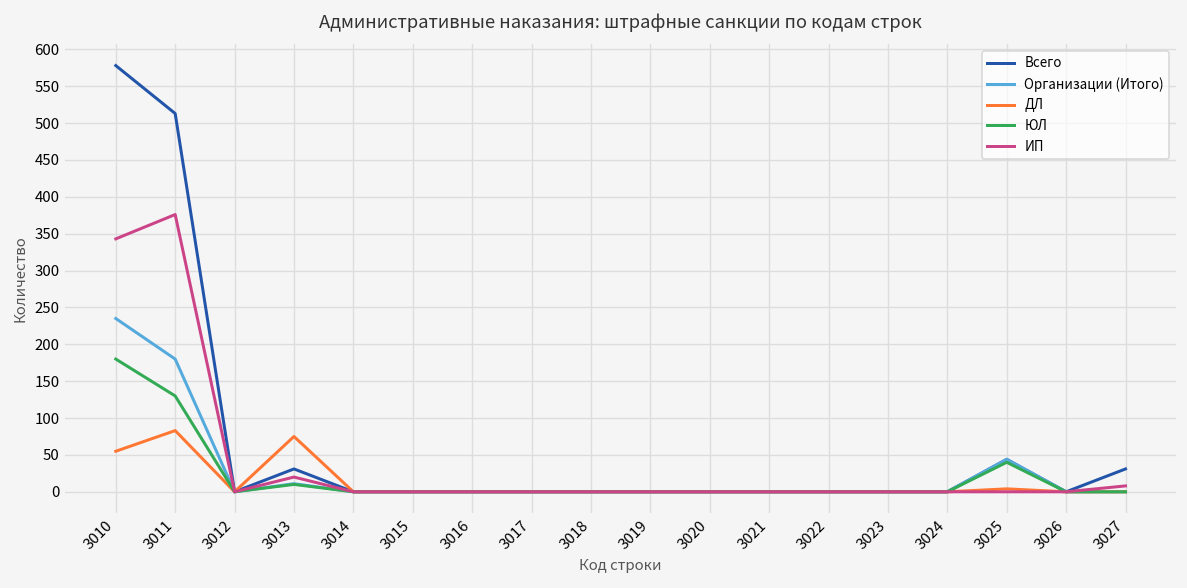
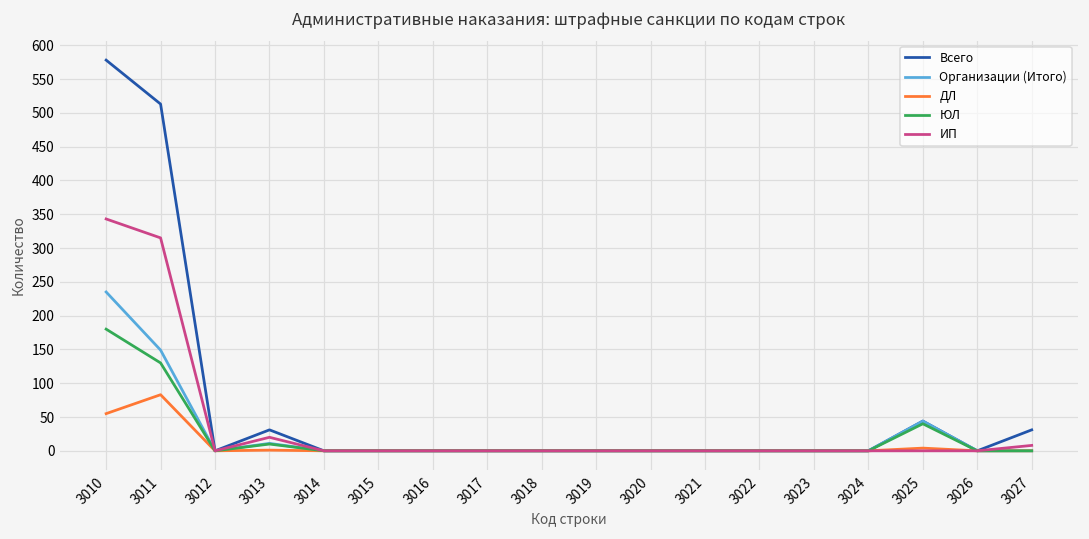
Организации (Итого), 3011: 180 -> 150
ИП, 3011: 380 -> 320
ДЛ, 3013: 80 -> 0
